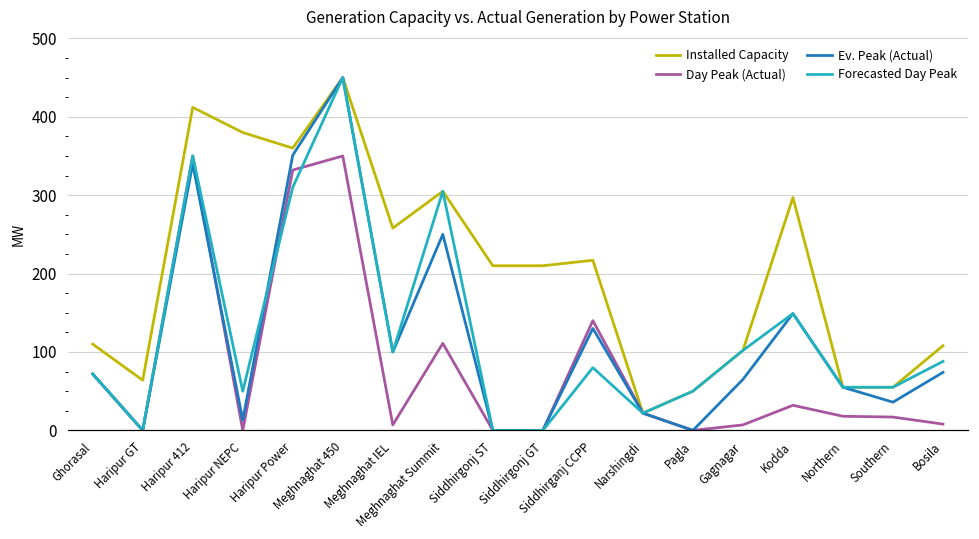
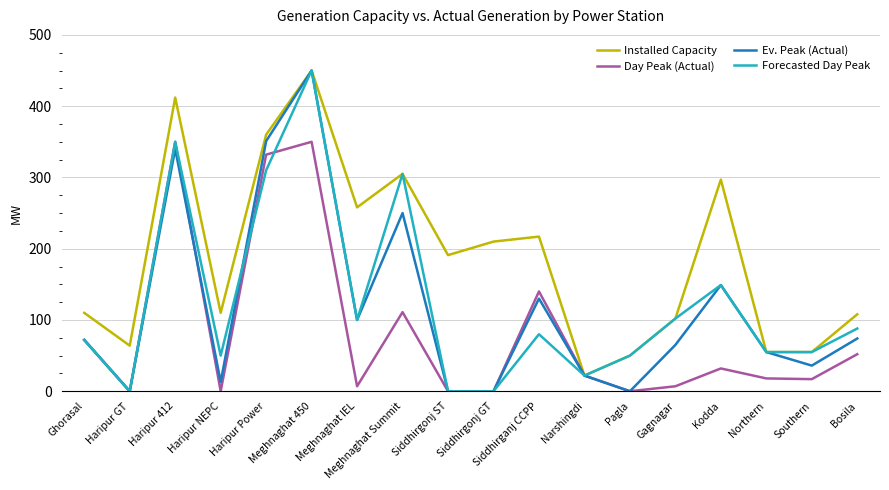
Installed Capacity, Haripur NEPC: 380 -> 110
Installed Capacity, Siddhirgonj ST: 210 -> 190
Day Peak (Actual), Bosila: 10 -> 50
